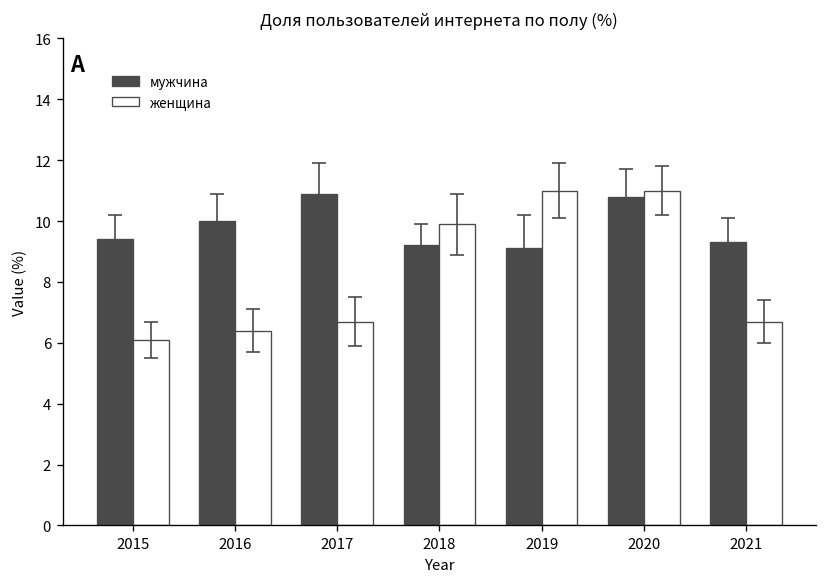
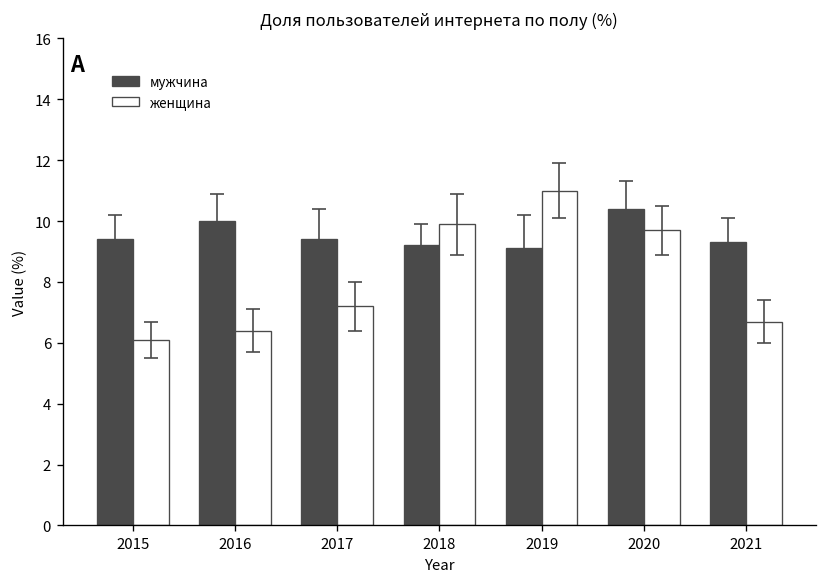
мужчина, 2017: 10.9 -> 9.4
женщина, 2017: 6.7 -> 7.2
мужчина, 2020: 10.8 -> 10.4
женщина, 2020: 11.0 -> 9.7
